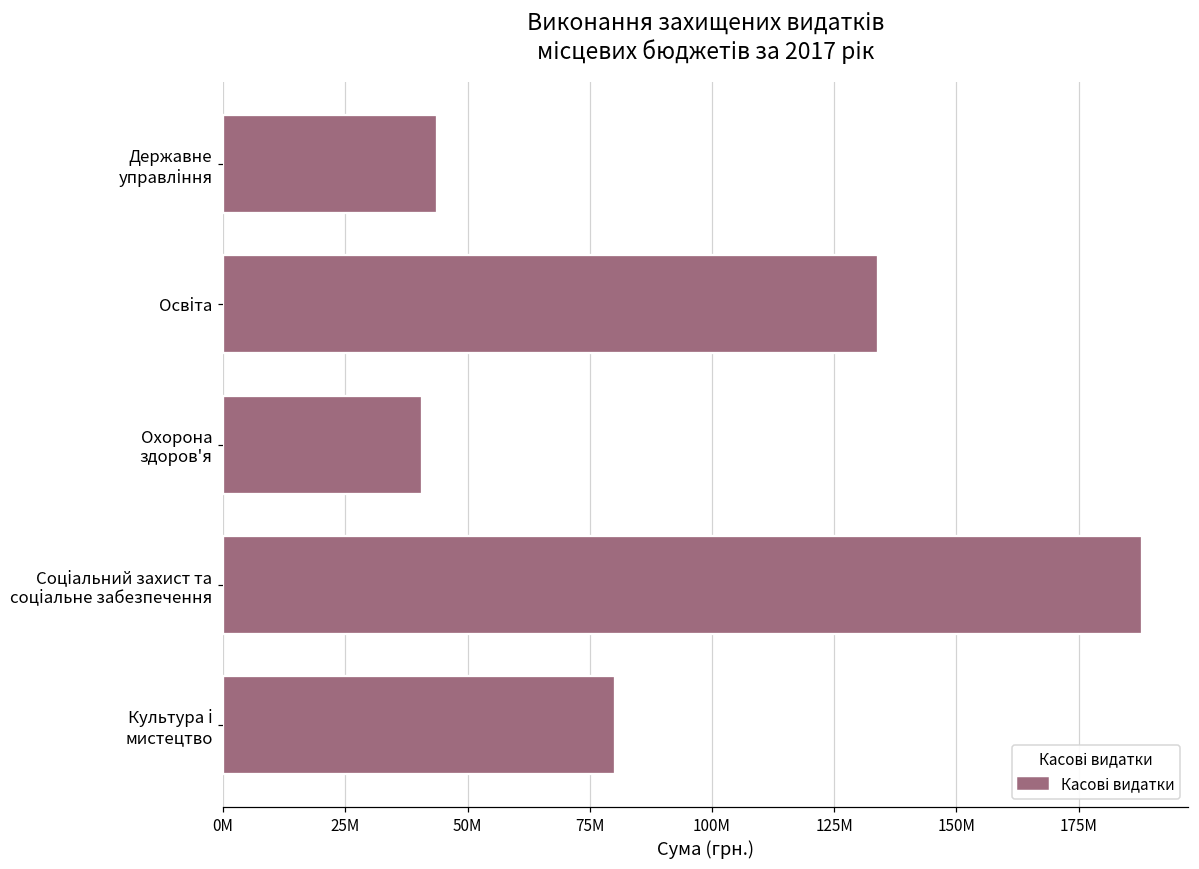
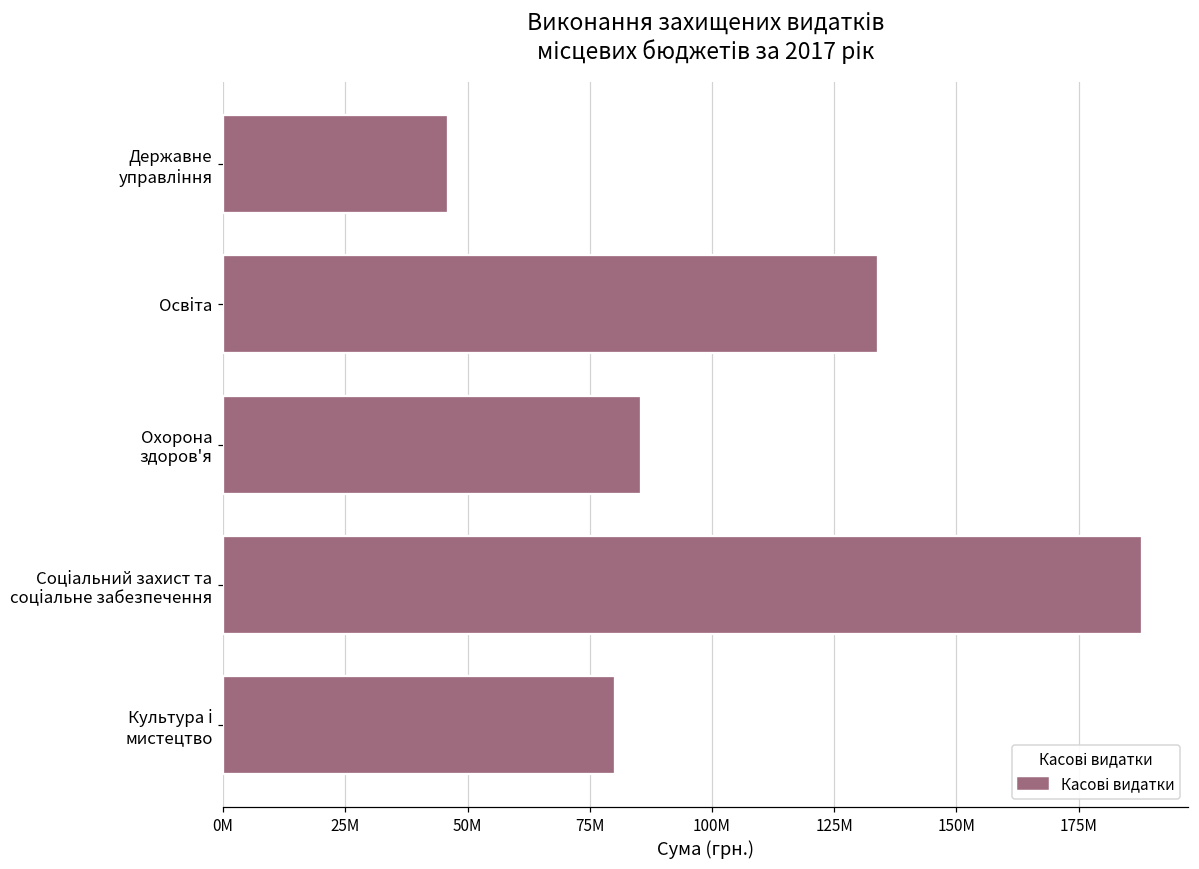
Державне управління: 44000000 -> 46000000
Охорона здоров'я: 41000000 -> 85000000
